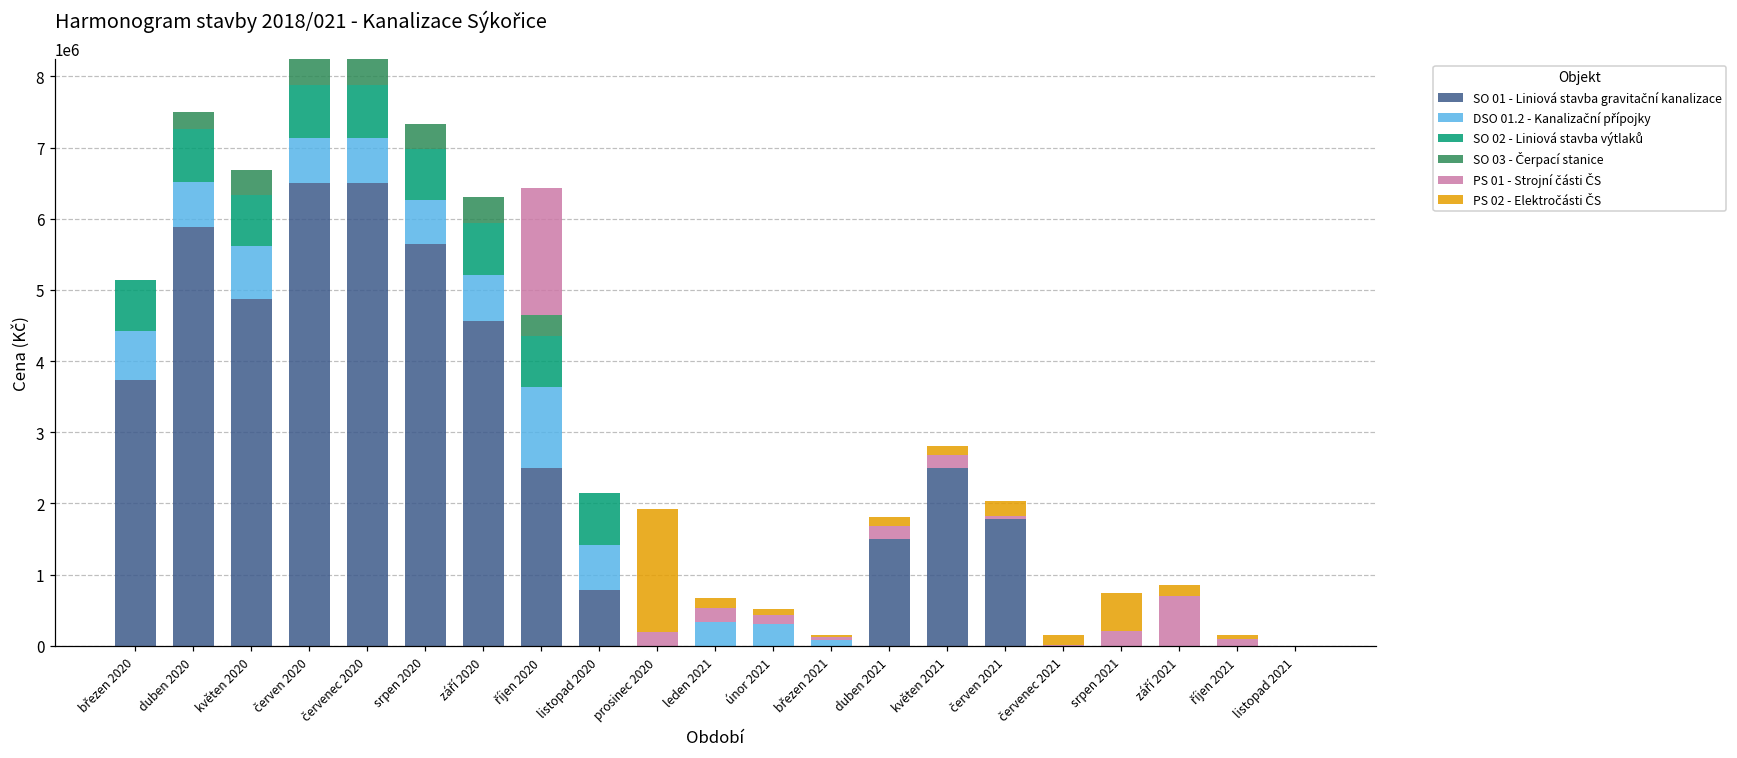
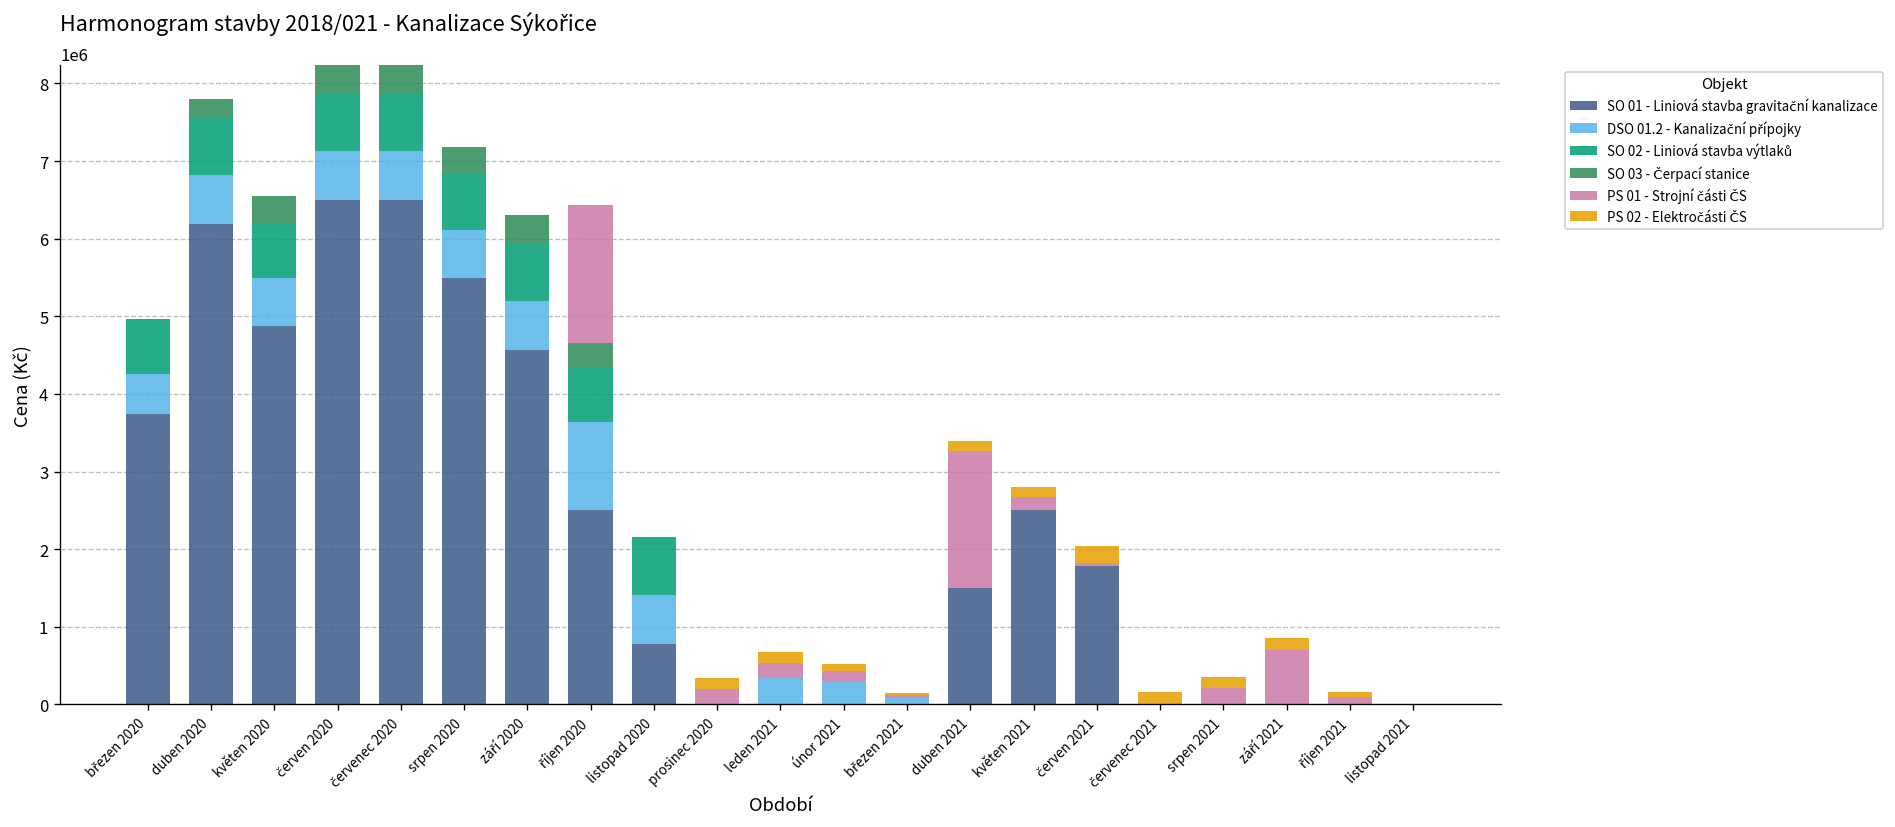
DSO 01.2 - Kanalizační přípojky, březen 2020: 700000 -> 500000
SO 01 - Liniová stavba gravitační kanalizace, duben 2020: 5900000 -> 6200000
DSO 01.2 - Kanalizační přípojky, květen 2020: 700000 -> 600000
SO 01 - Liniová stavba gravitační kanalizace, srpen 2020: 5600000 -> 5500000
PS 02 - Elektročásti ČS, prosinec 2020: 1700000 -> 100000
PS 01 - Strojní části ČS, duben 2021: 200000 -> 1800000
PS 02 - Elektročásti ČS, srpen 2021: 500000 -> 100000
